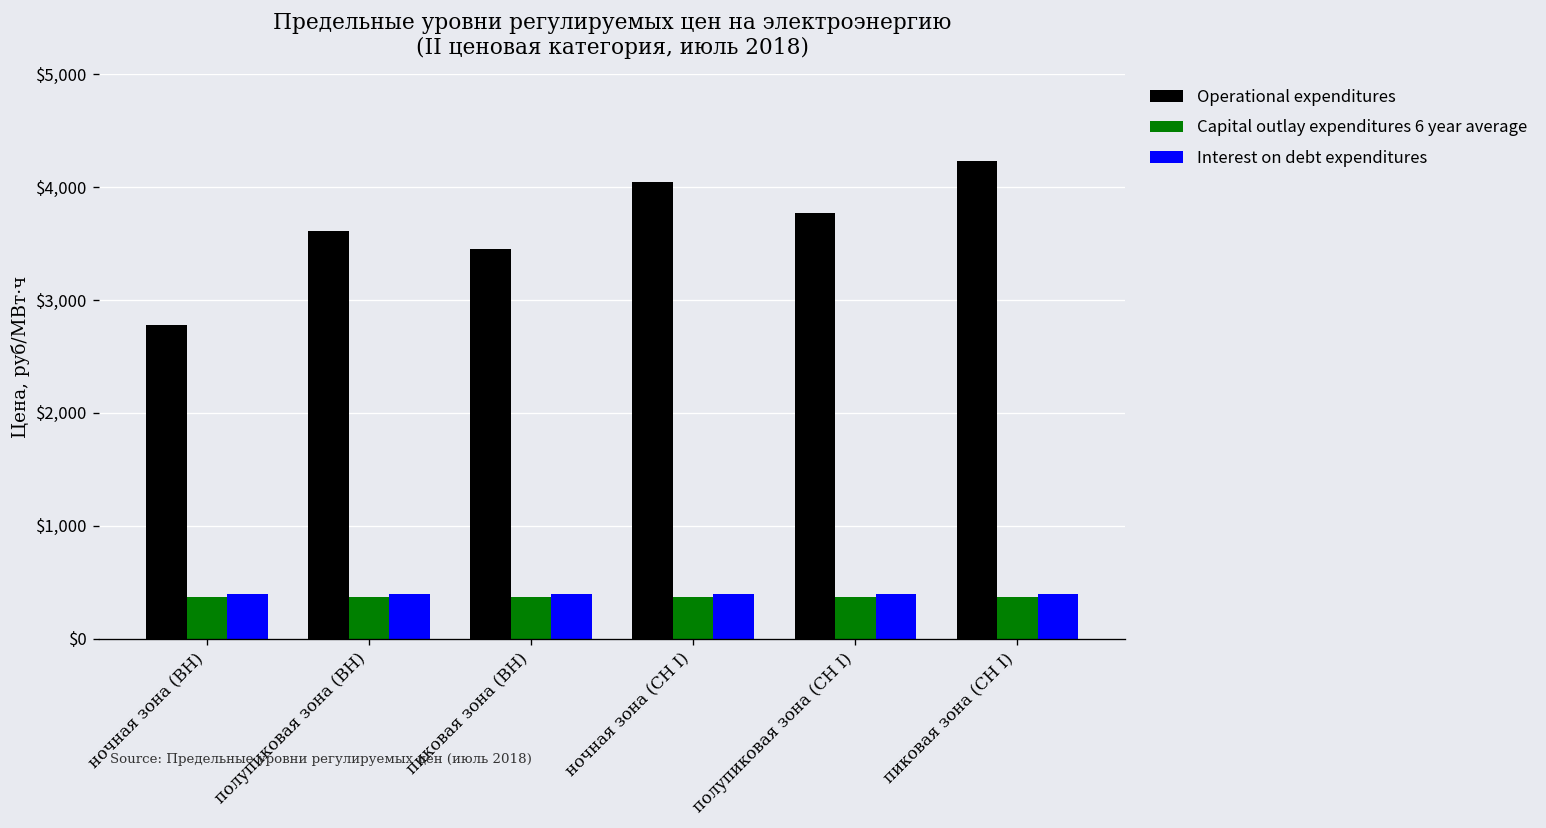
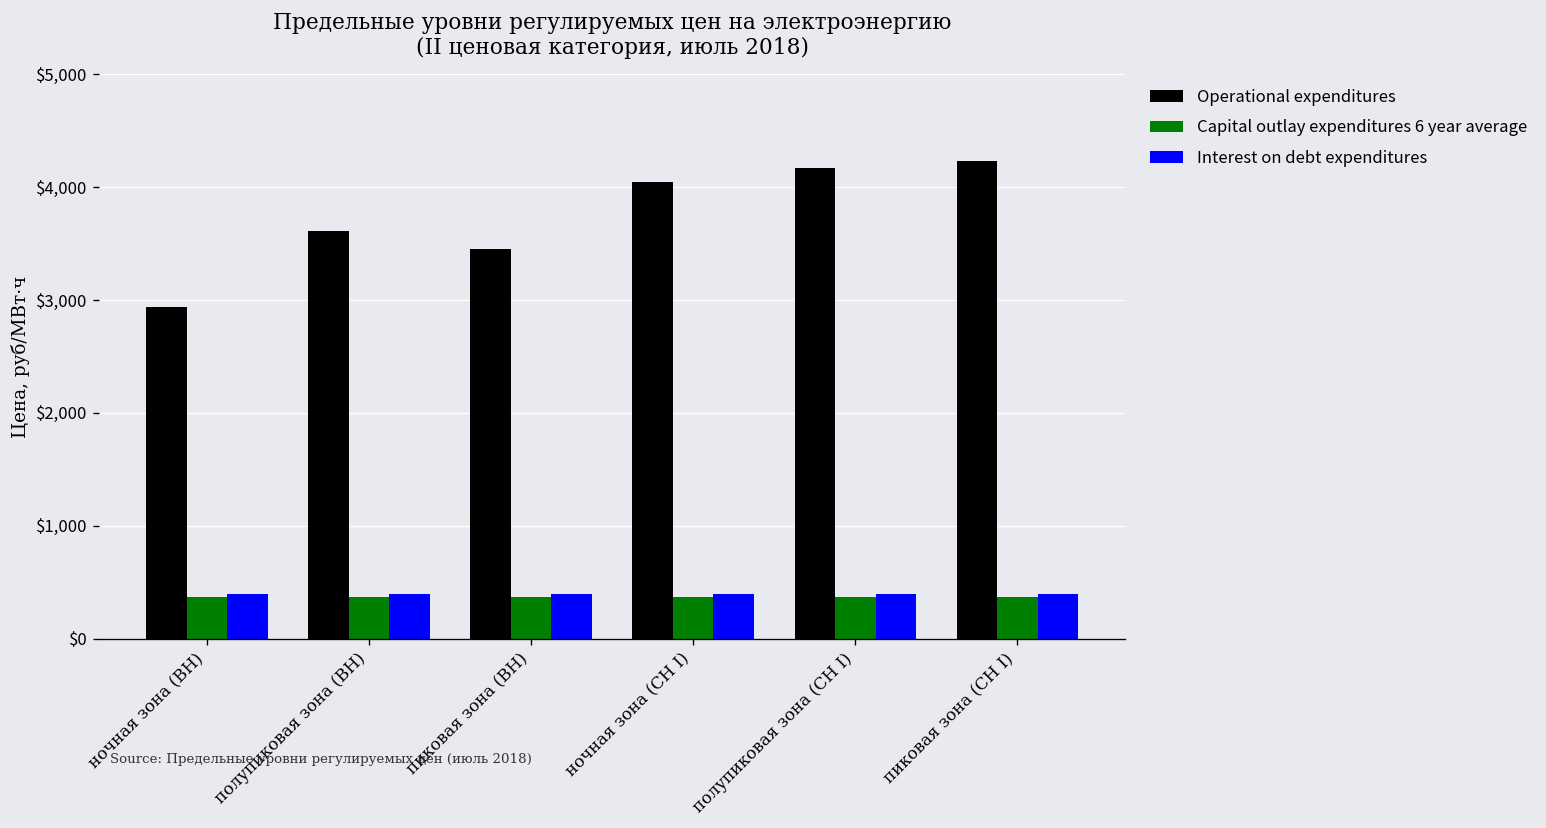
Operational expenditures, ночная зона (ВН): $2,800 -> $2,900
Operational expenditures, полупиковая зона (СН I): $3,800 -> $4,200
